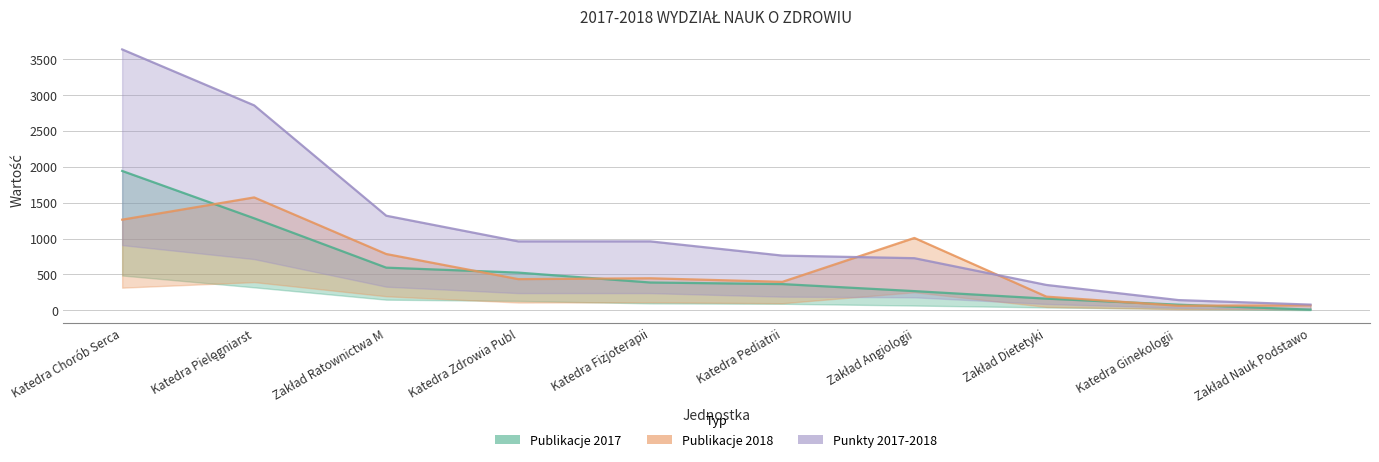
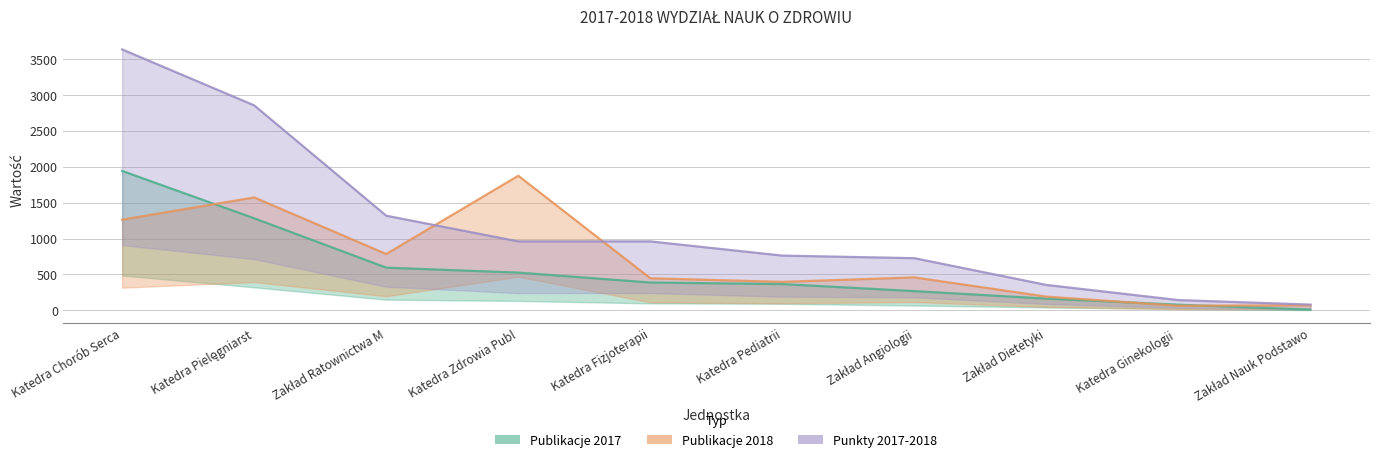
Publikacje 2018, Katedra Zdrowia Publ: 400 -> 1900
Publikacje 2018, Zakład Angiologii: 1000 -> 500
